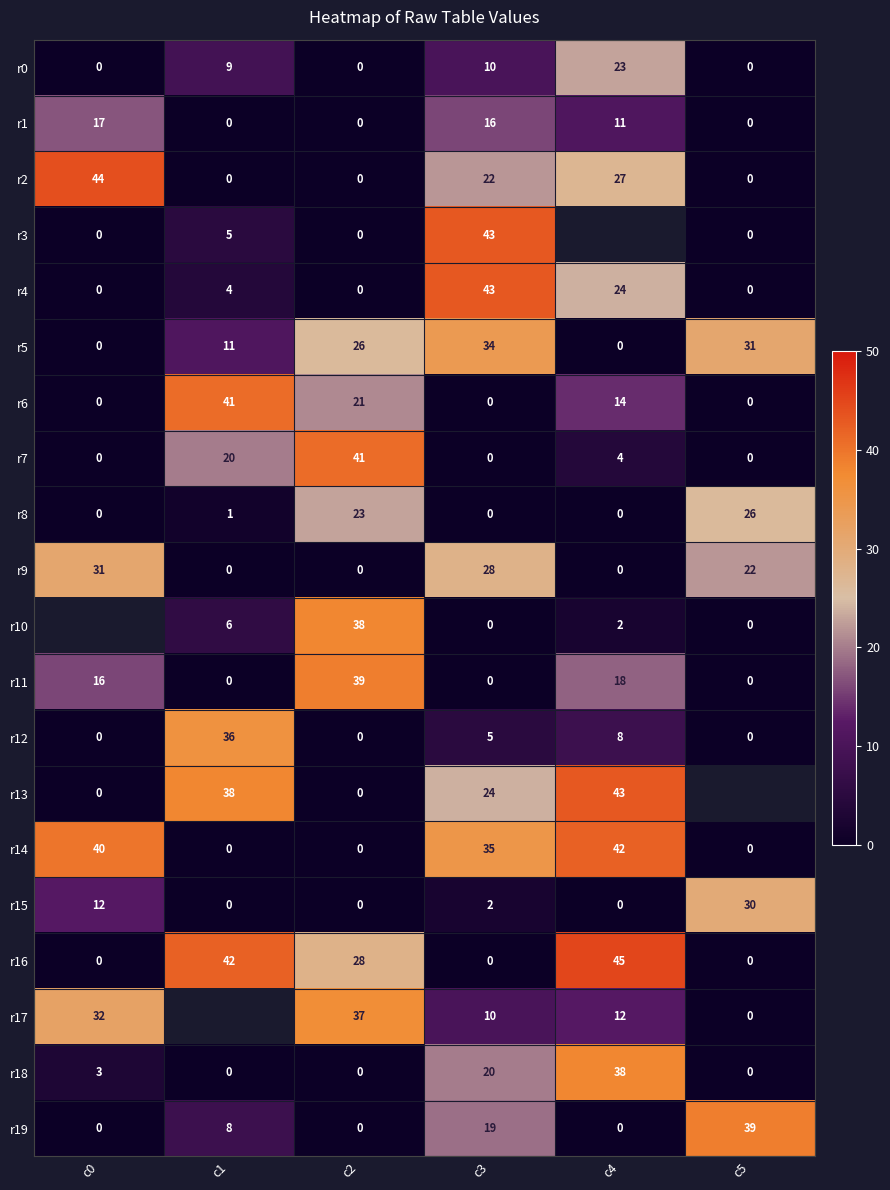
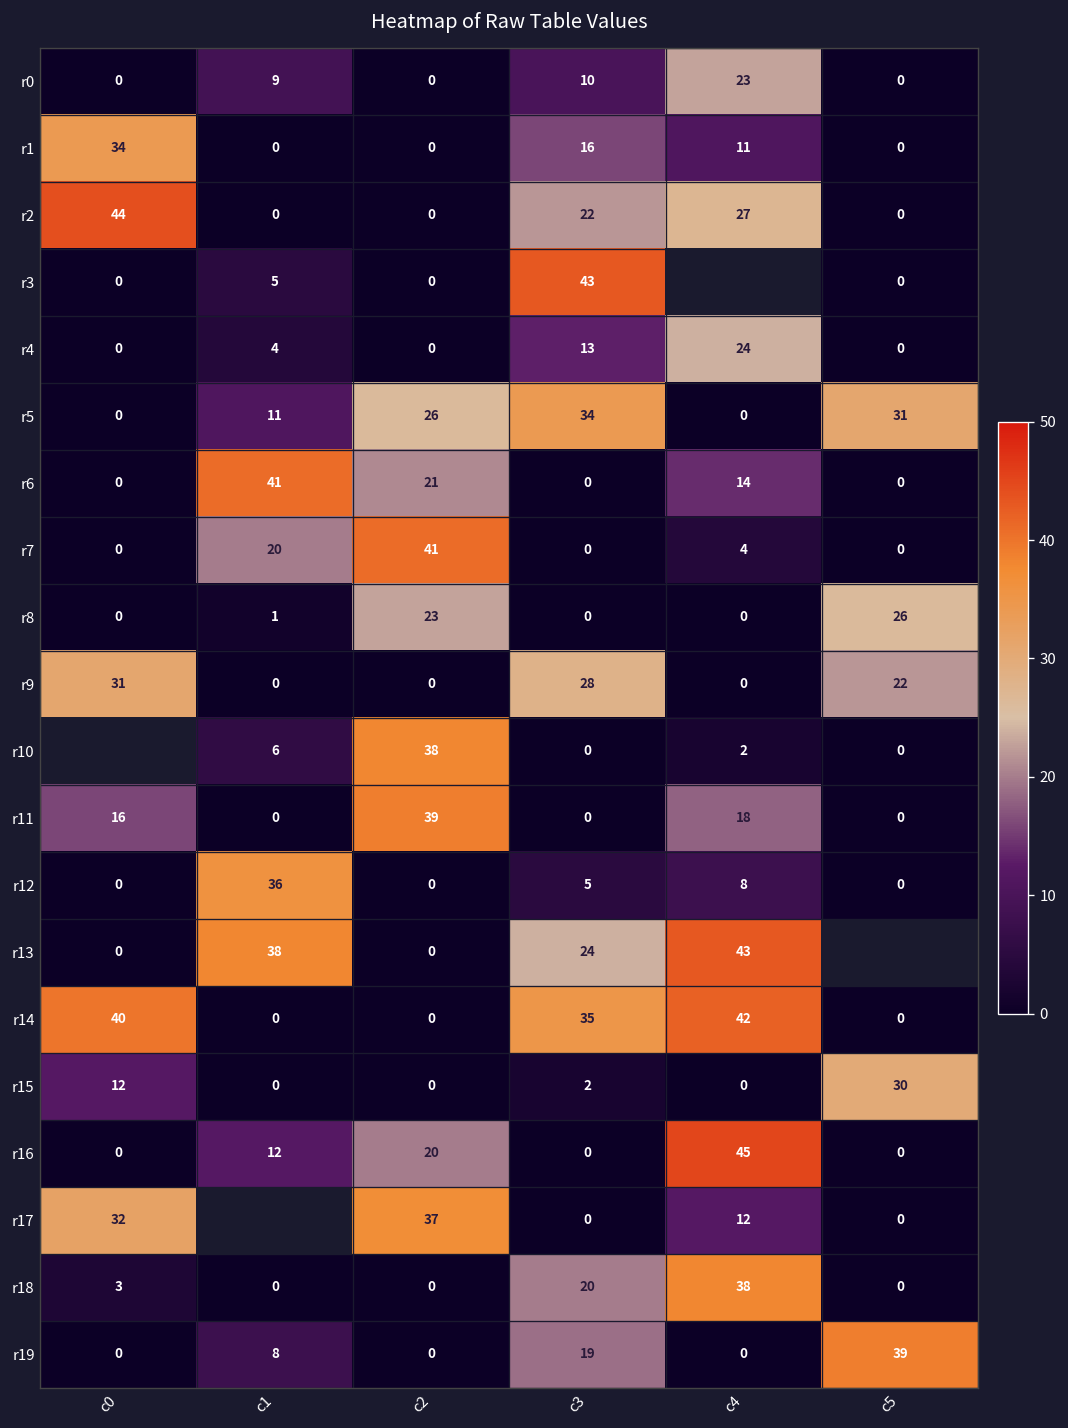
r1, c0: 17 -> 34
r4, c3: 43 -> 13
r16, c1: 42 -> 12
r16, c2: 28 -> 20
r17, c3: 10 -> 0
